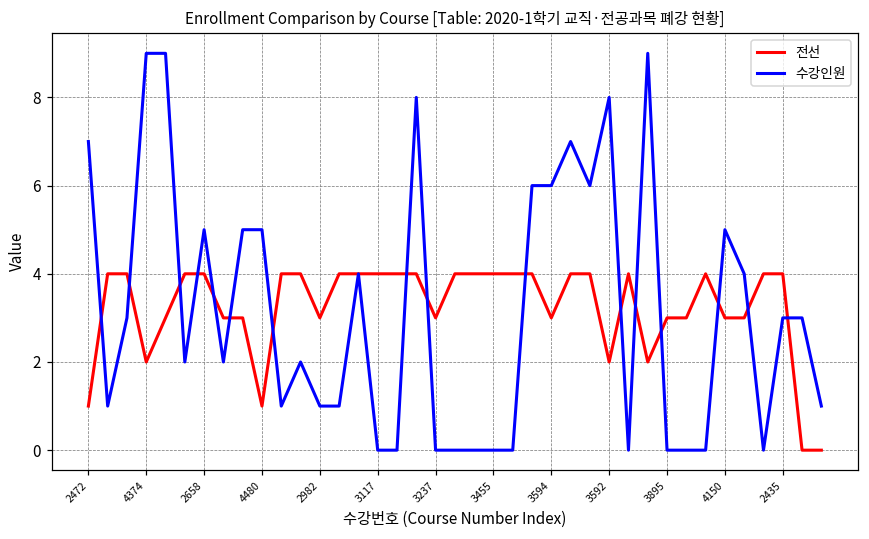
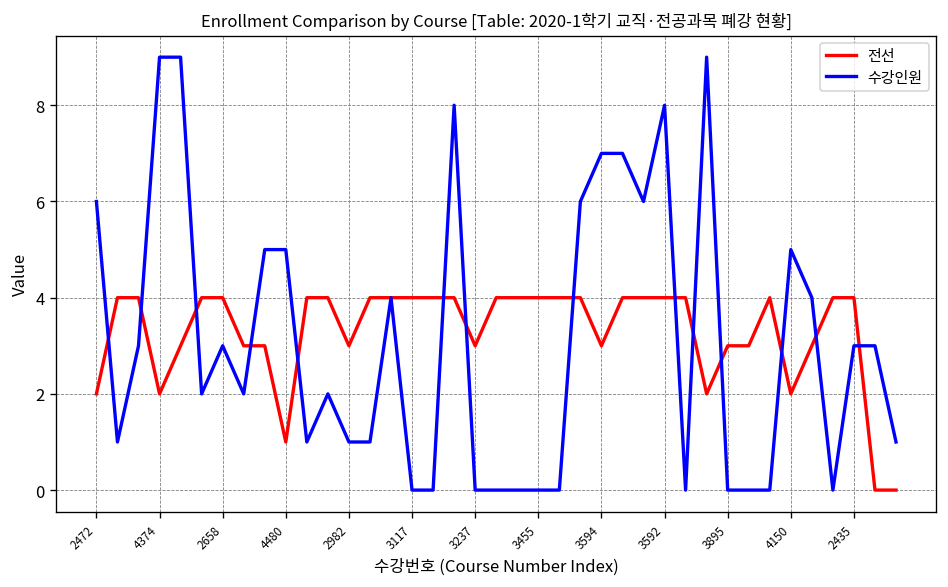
전선, 2472: 1 -> 2
수강인원, 2472: 7 -> 6
수강인원, 2658: 5 -> 3
수강인원, 3594: 6 -> 7
전선, 3592: 2 -> 4
전선, 4150: 3 -> 2
